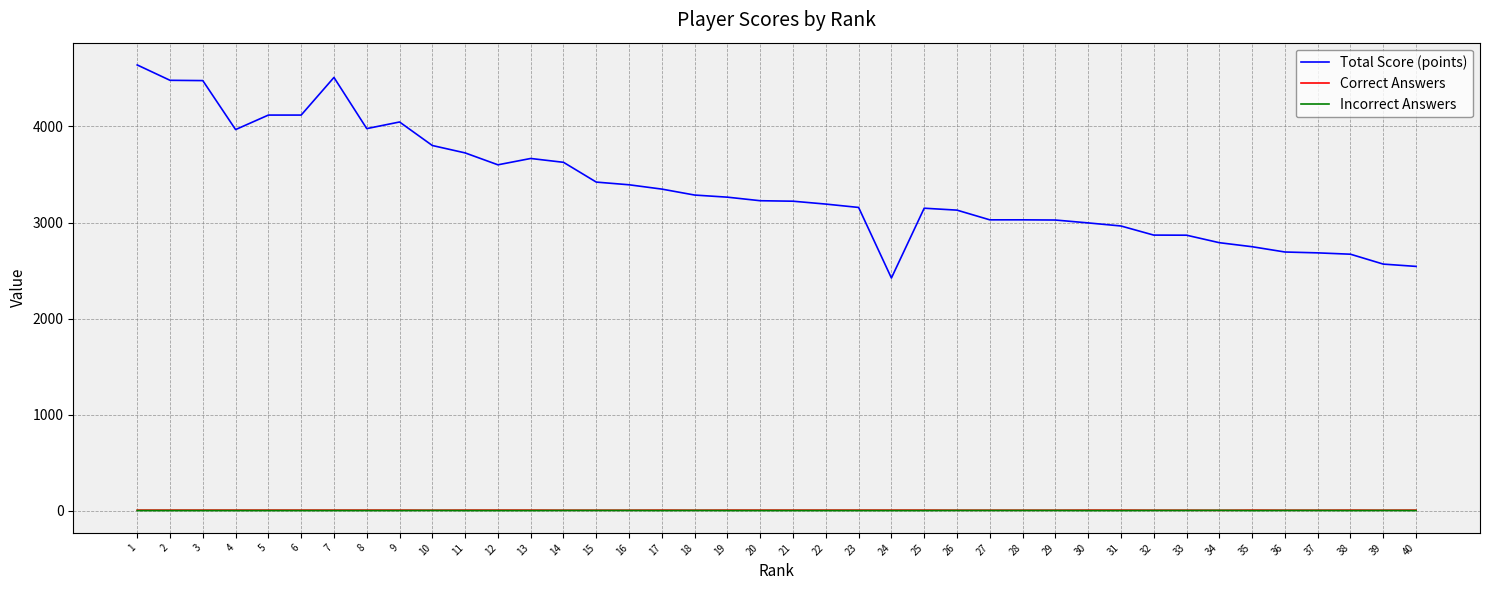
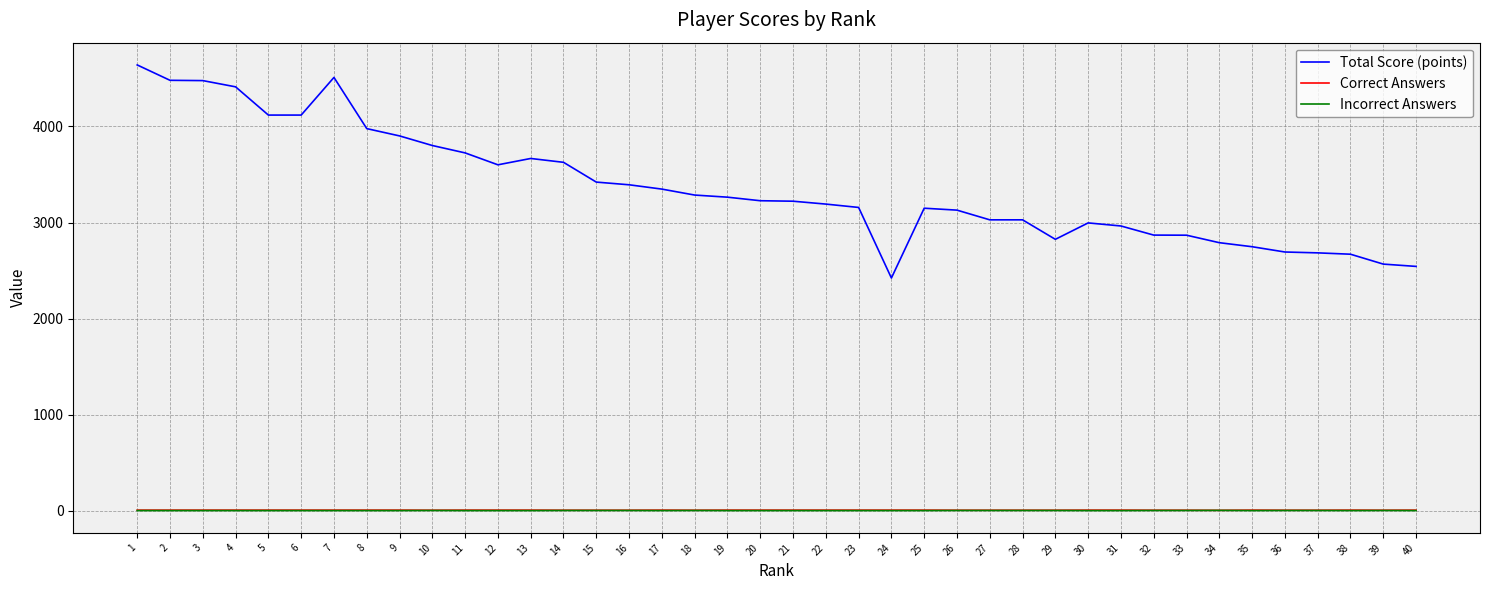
Total Score (points), 4: 4000 -> 4400
Total Score (points), 9: 4000 -> 3900
Total Score (points), 29: 3000 -> 2800
